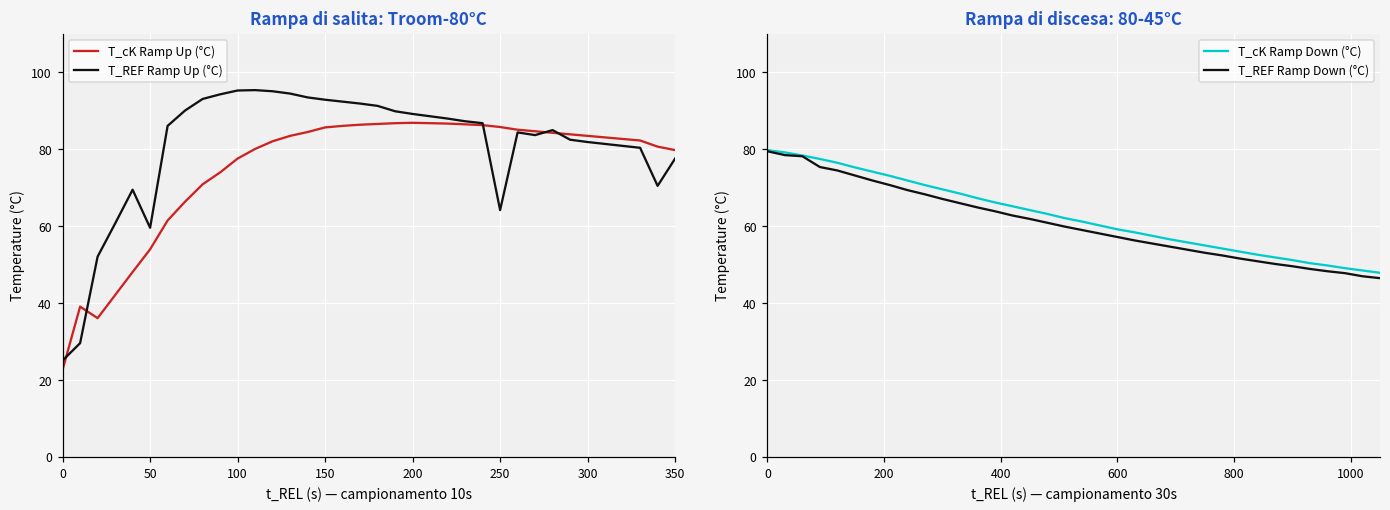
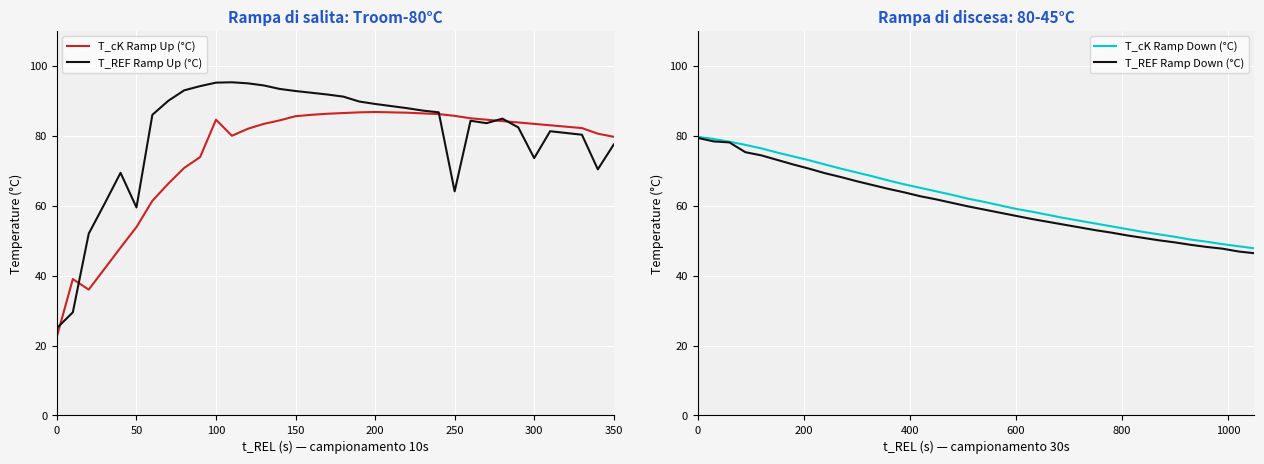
Rampa di salita: Troom-80°C, T_cK Ramp Up (°C), 100: 78 -> 85
Rampa di salita: Troom-80°C, T_REF Ramp Up (°C), 300: 82 -> 74
